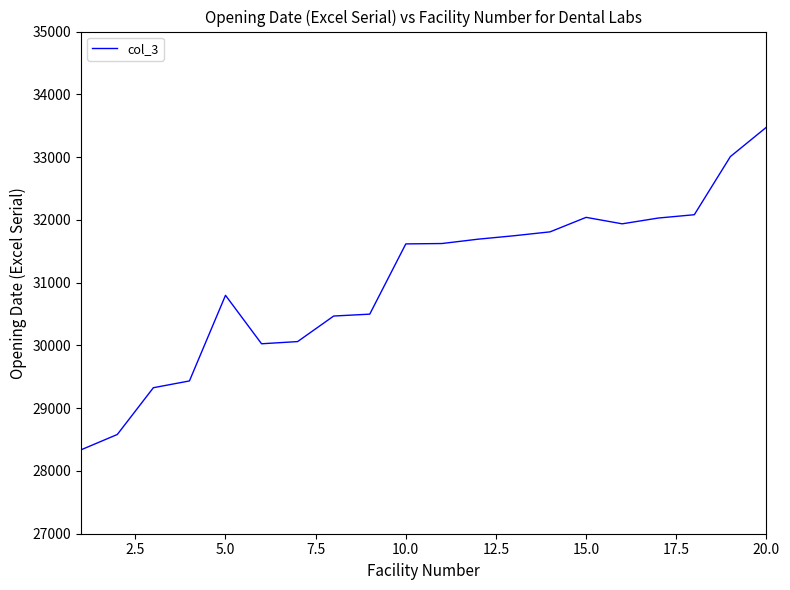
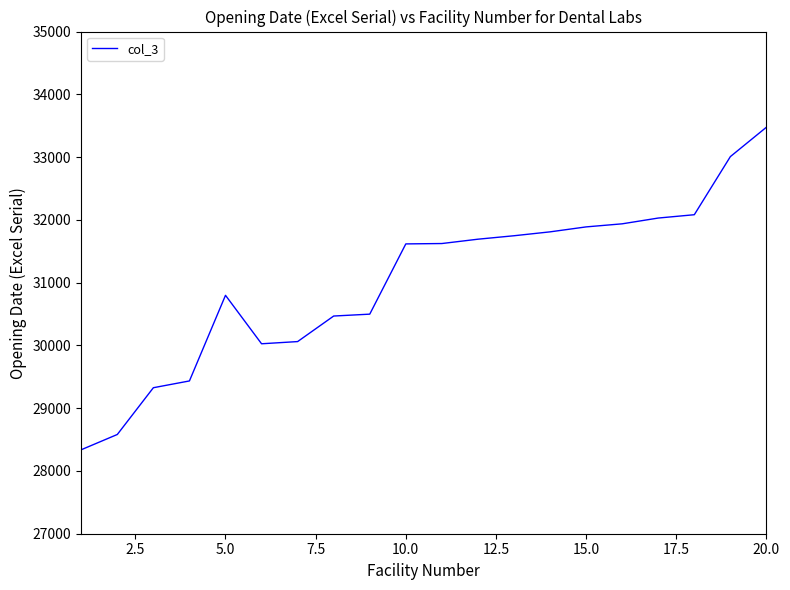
15.0: 32000 -> 31900
